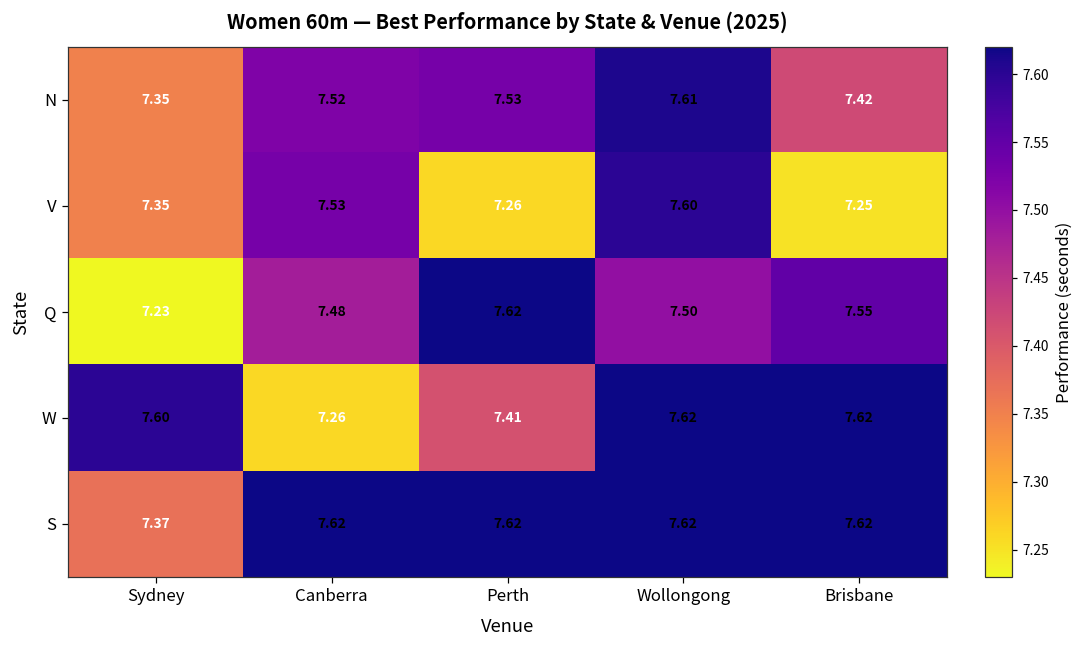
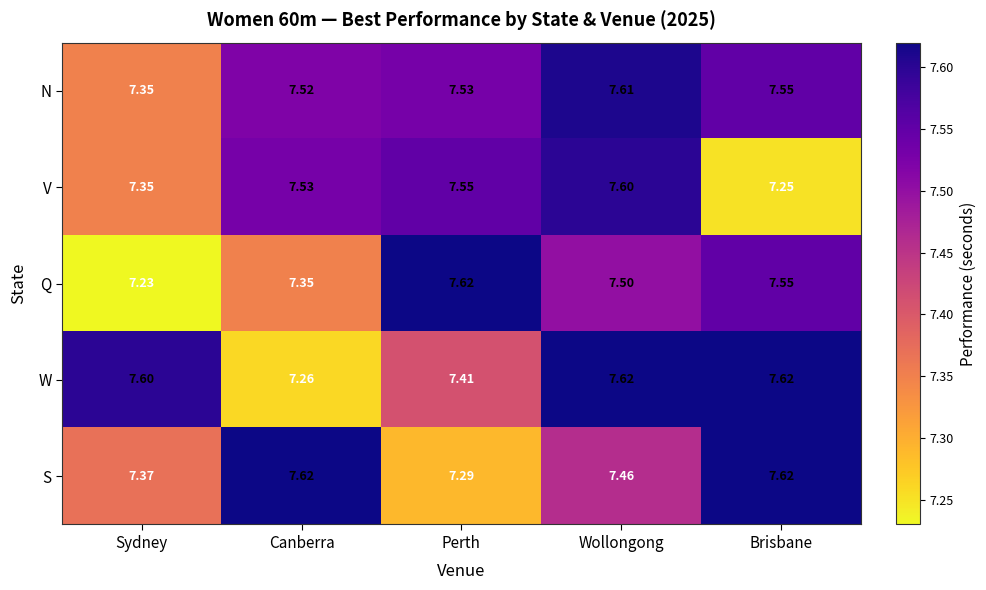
N, Brisbane: 7.42 -> 7.55
V, Perth: 7.26 -> 7.55
Q, Canberra: 7.48 -> 7.35
S, Perth: 7.62 -> 7.29
S, Wollongong: 7.62 -> 7.46
